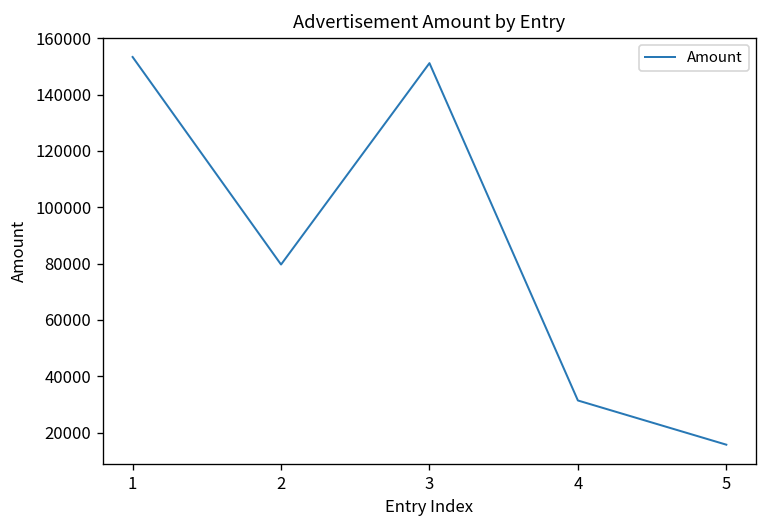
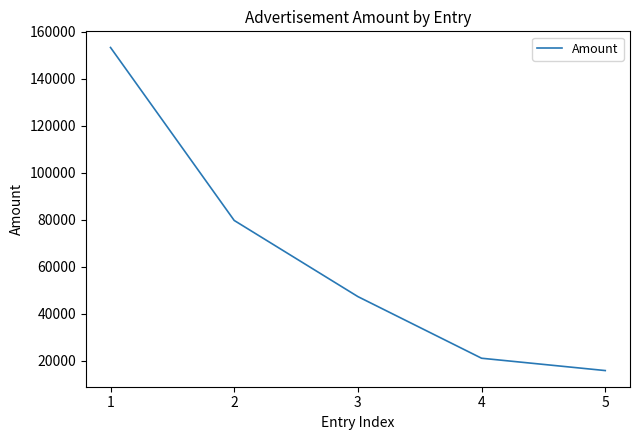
3: 151000 -> 47000
4: 31000 -> 21000
